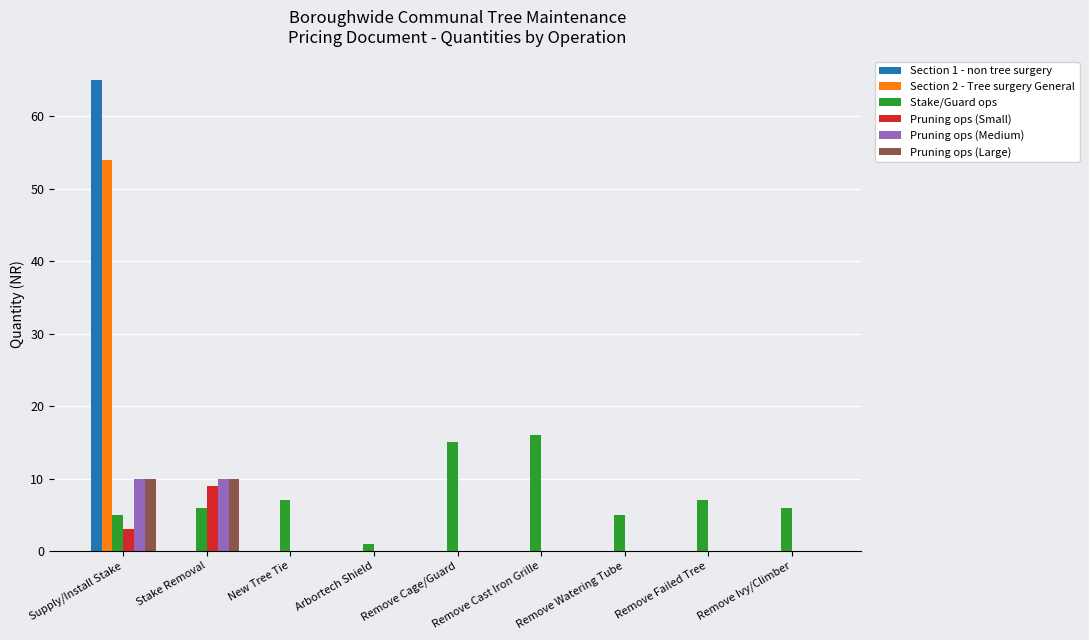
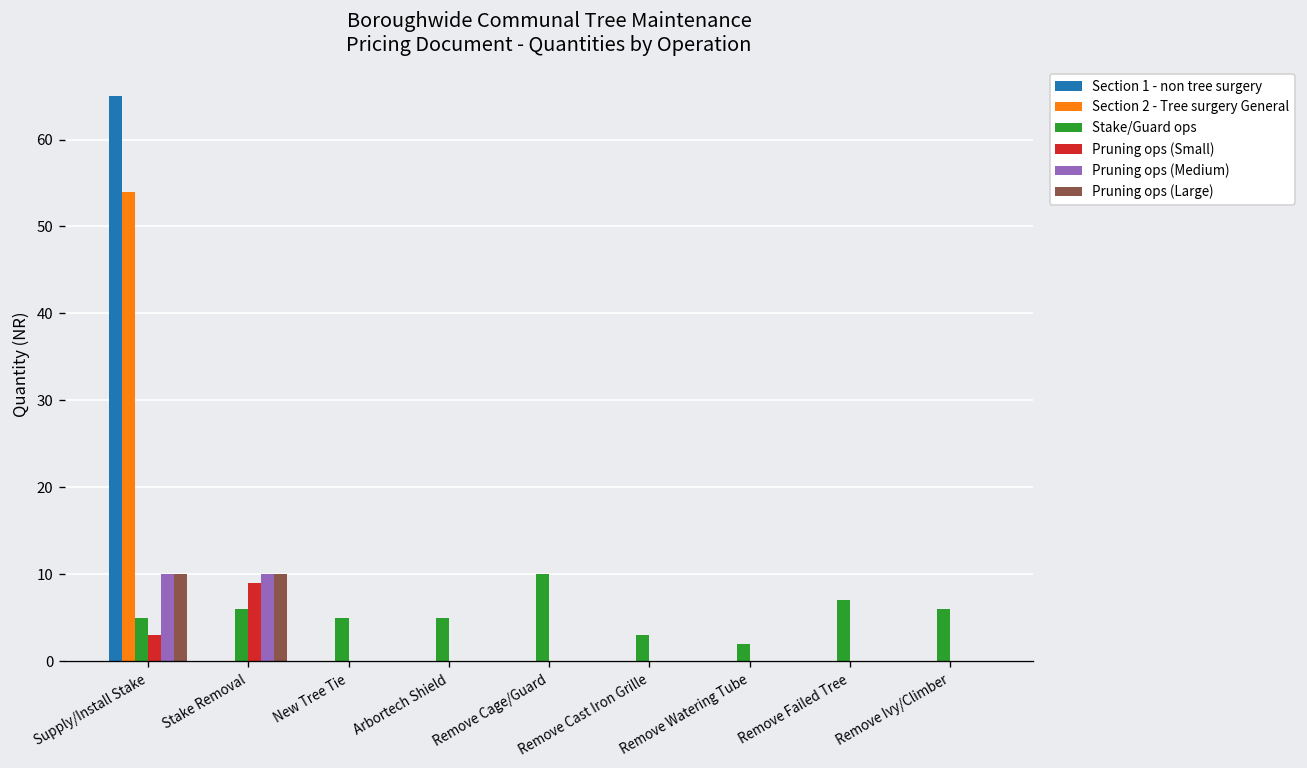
Stake/Guard ops, New Tree Tie: 7 -> 5
Stake/Guard ops, Arbortech Shield: 1 -> 5
Stake/Guard ops, Remove Cage/Guard: 15 -> 10
Stake/Guard ops, Remove Cast Iron Grille: 16 -> 3
Stake/Guard ops, Remove Watering Tube: 5 -> 2
